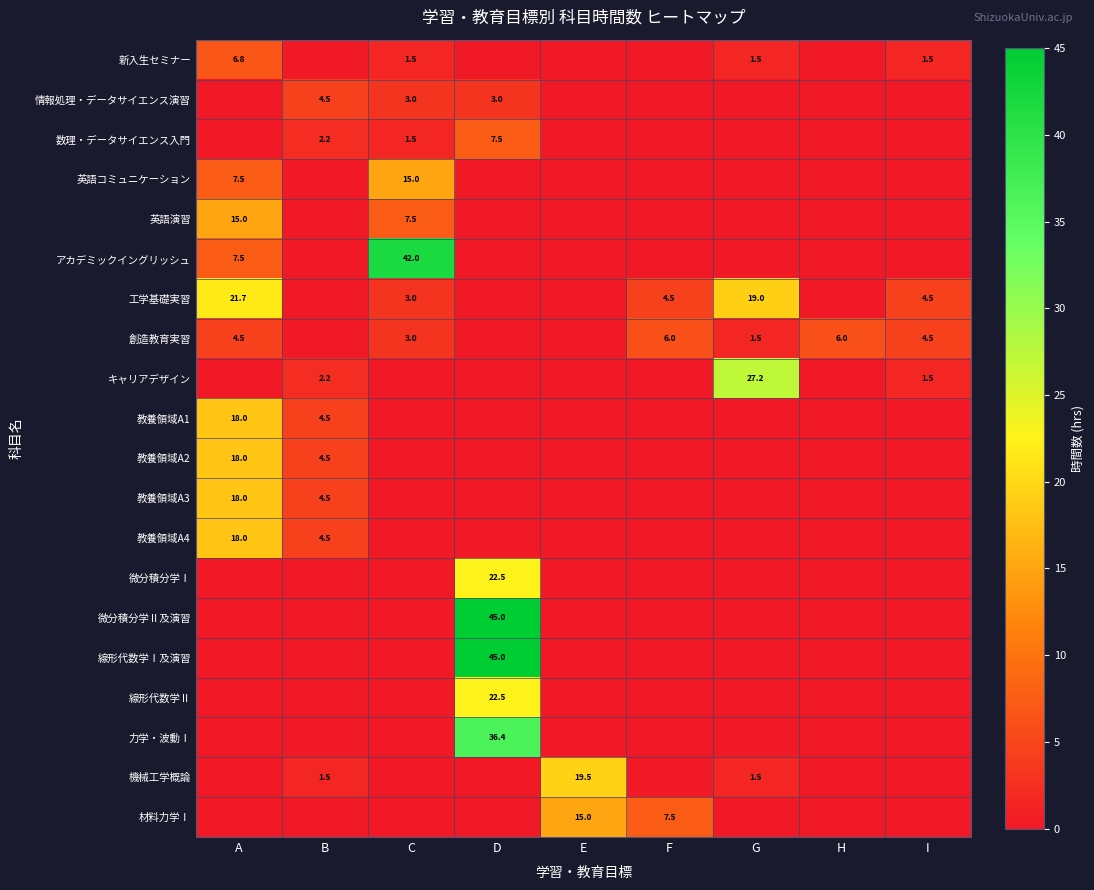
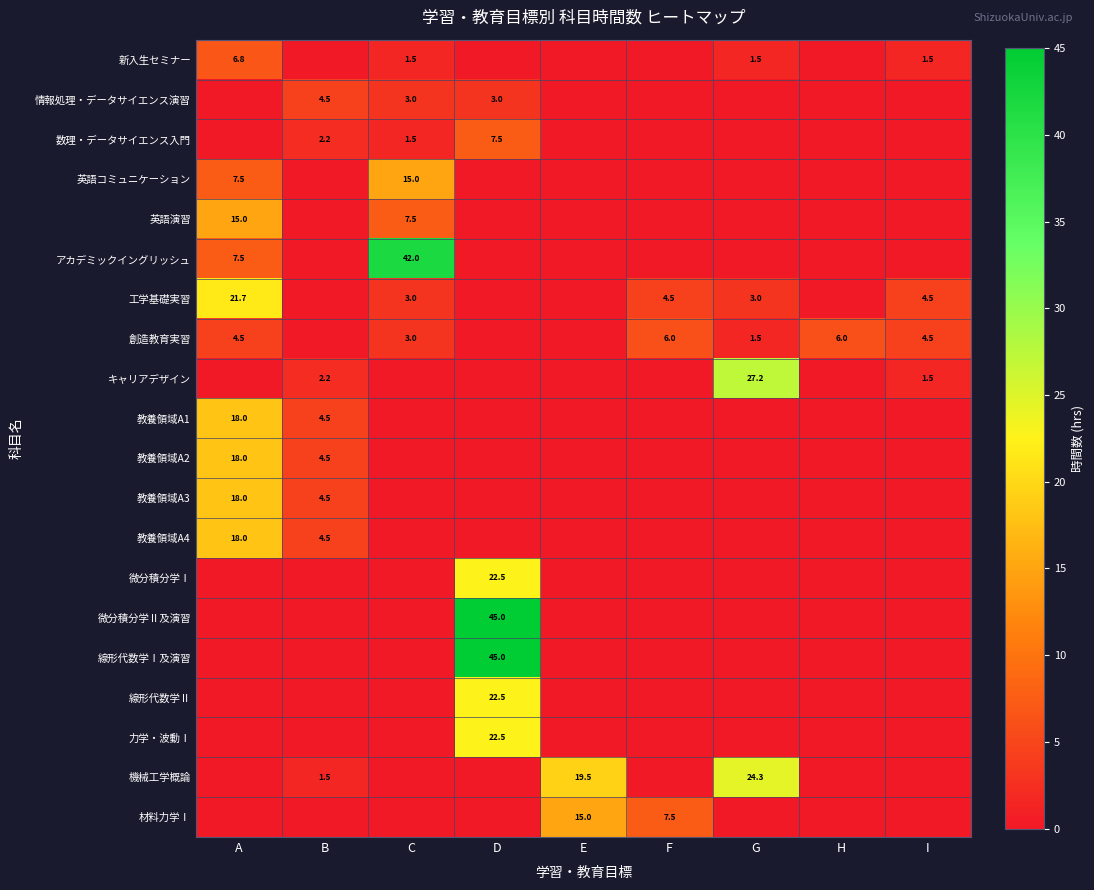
工学基礎実習, G: 19.0 -> 3.0
力学・波動Ⅰ, D: 36.4 -> 22.5
機械工学概論, G: 1.5 -> 24.3
